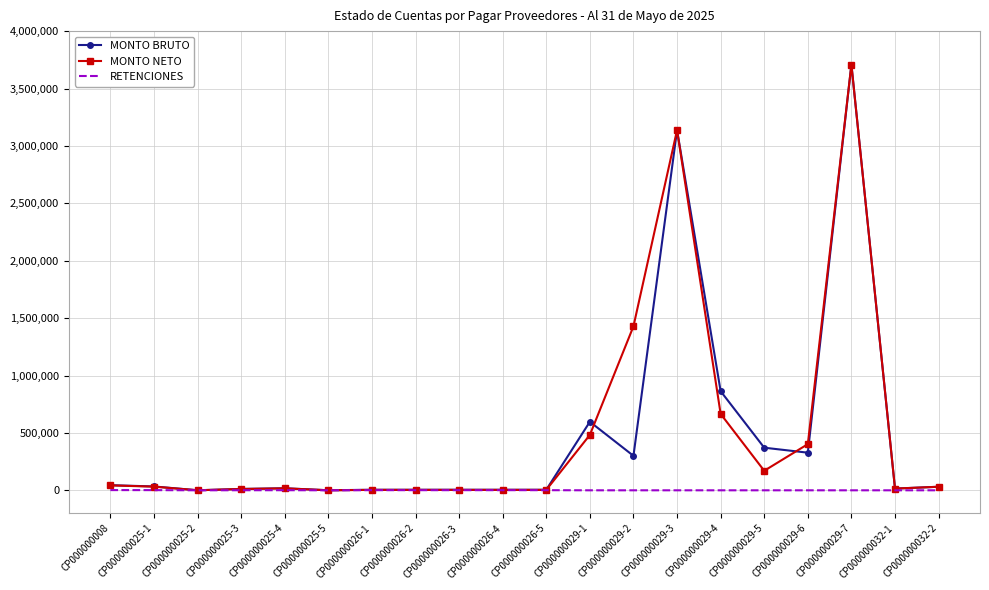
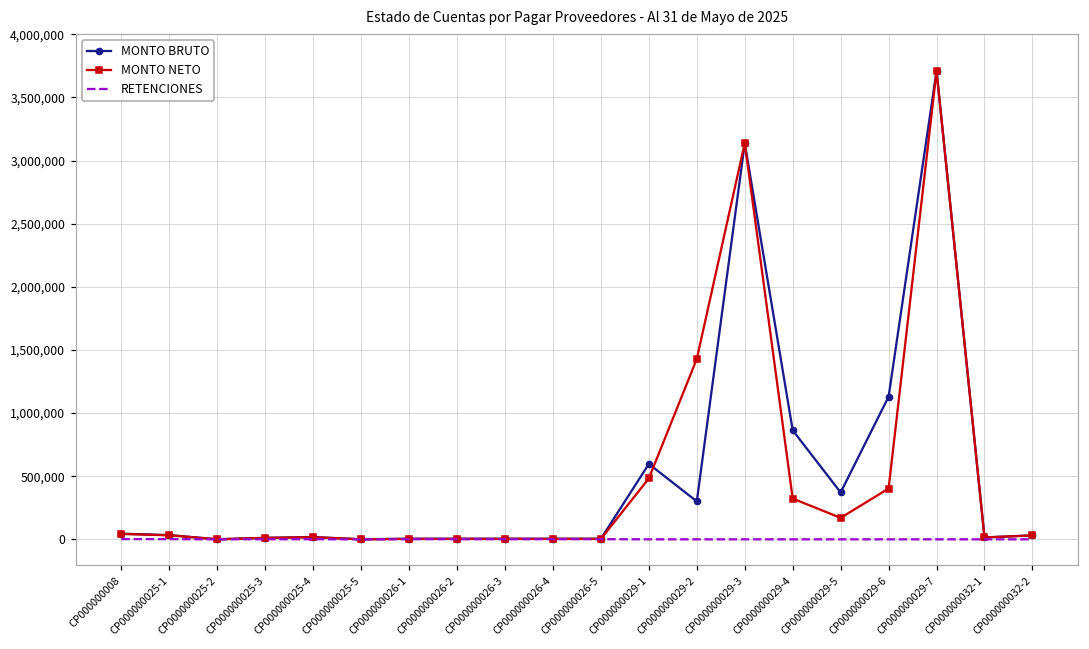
MONTO NETO, CP000000029-4: 670,000 -> 320,000
MONTO BRUTO, CP000000029-6: 330,000 -> 1,130,000
